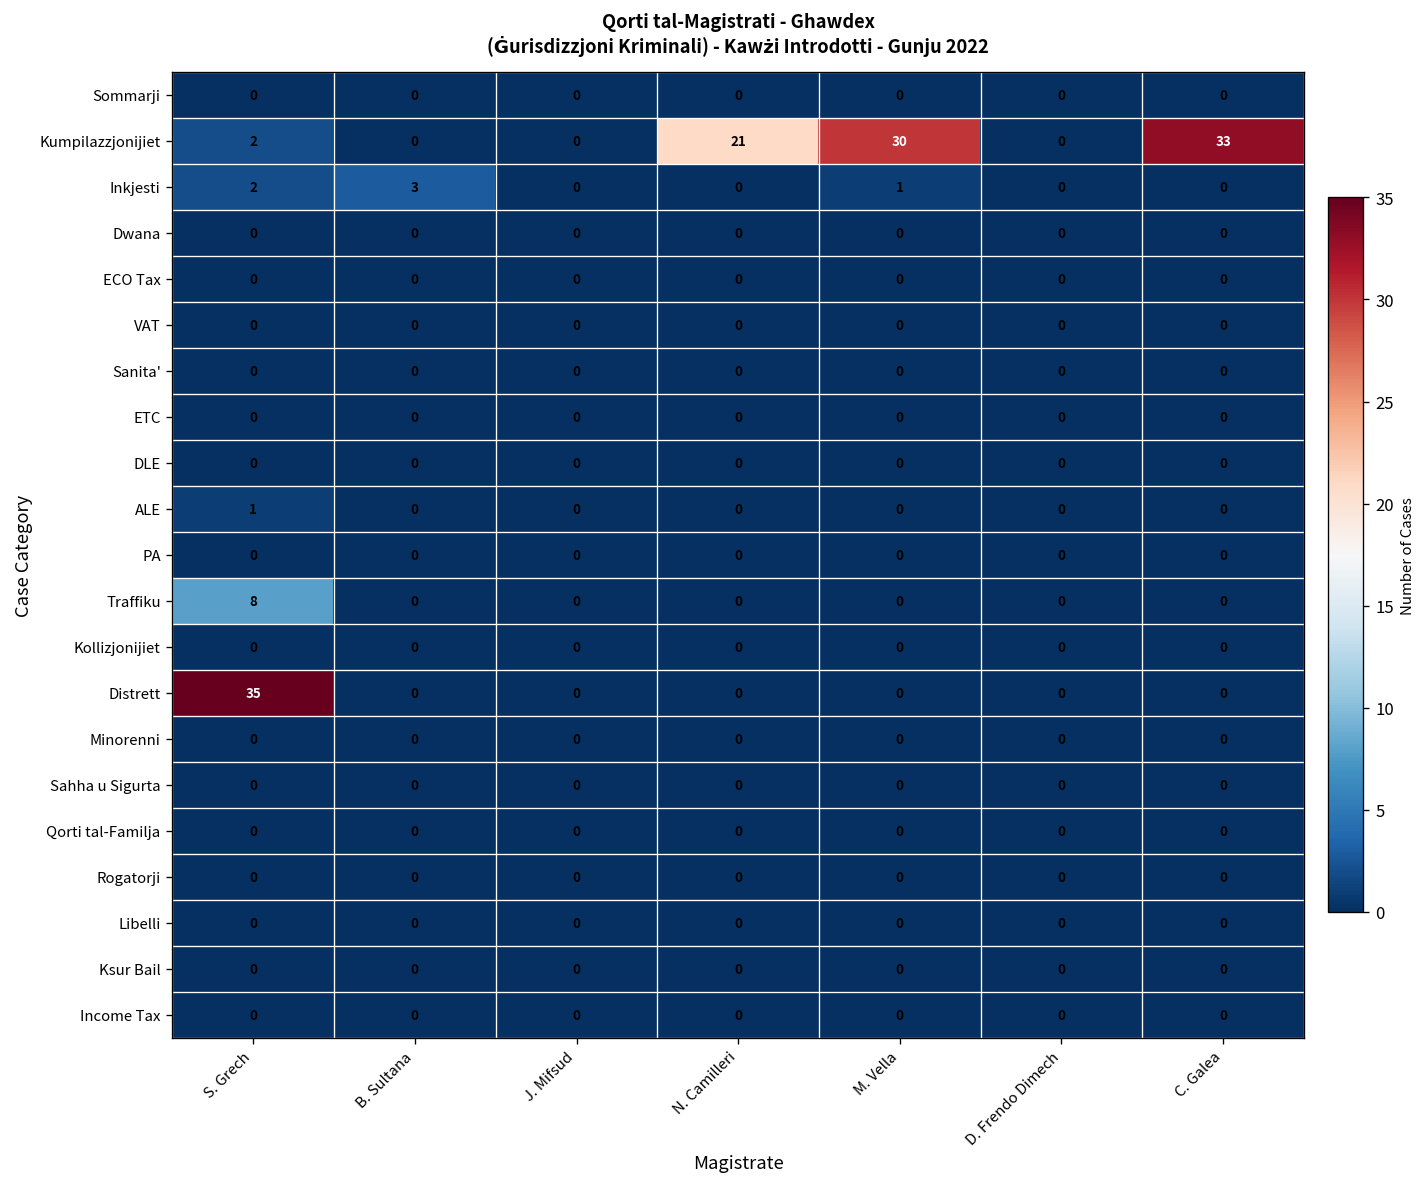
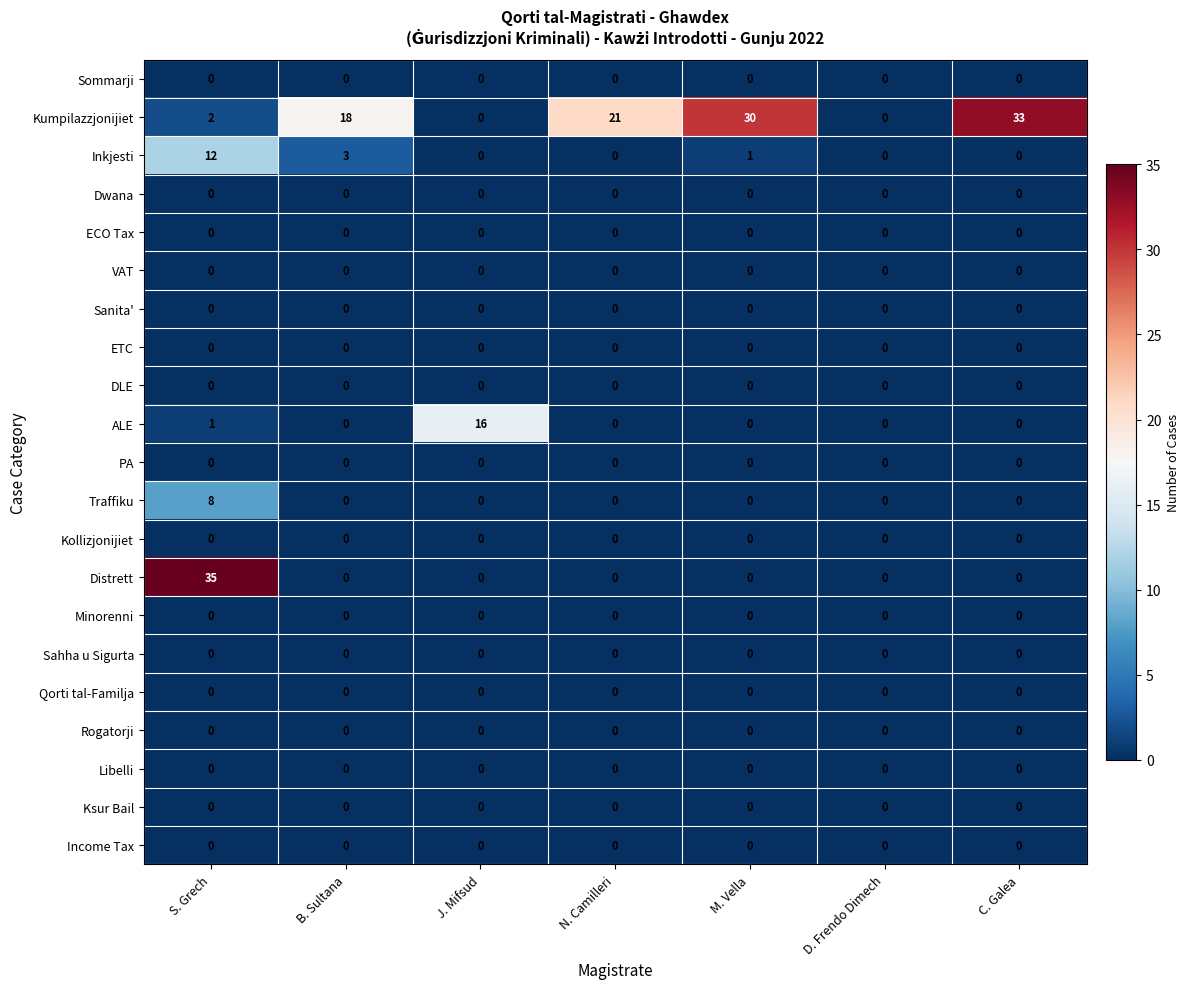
Kumpilazzjonijiet, B. Sultana: 0 -> 18
Inkjesti, S. Grech: 2 -> 12
ALE, J. Mifsud: 0 -> 16
